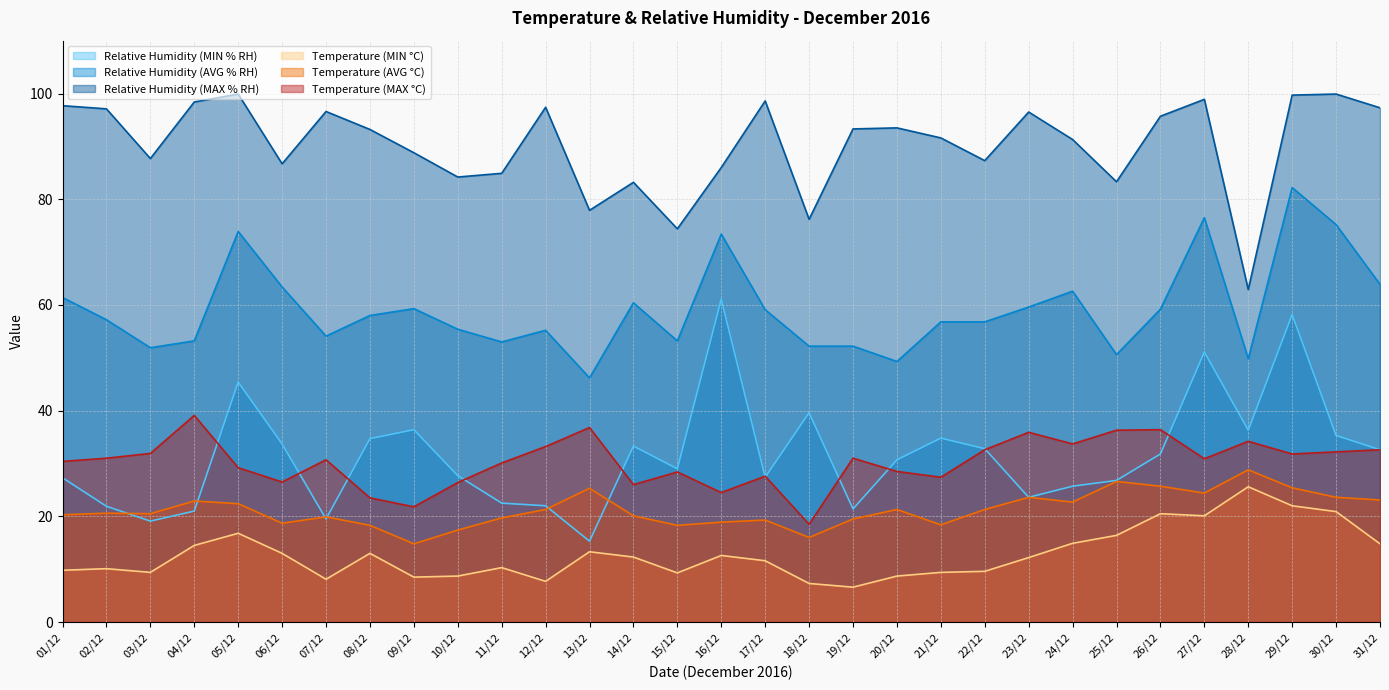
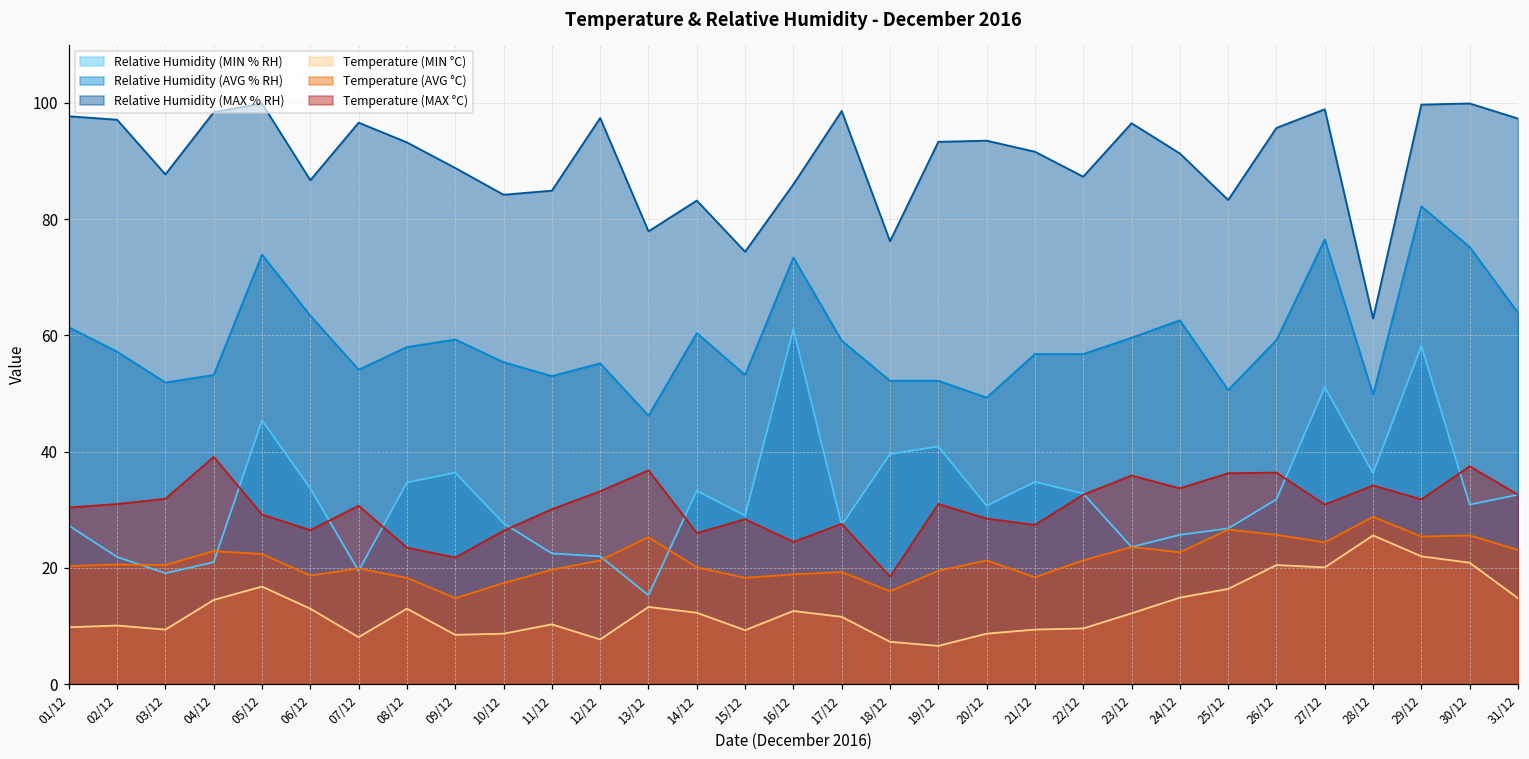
Relative Humidity (MIN % RH), 19/12: 21 -> 41
Relative Humidity (MIN % RH), 30/12: 35 -> 31
Temperature (AVG °C), 30/12: 24 -> 26
Temperature (MAX °C), 30/12: 32 -> 38
